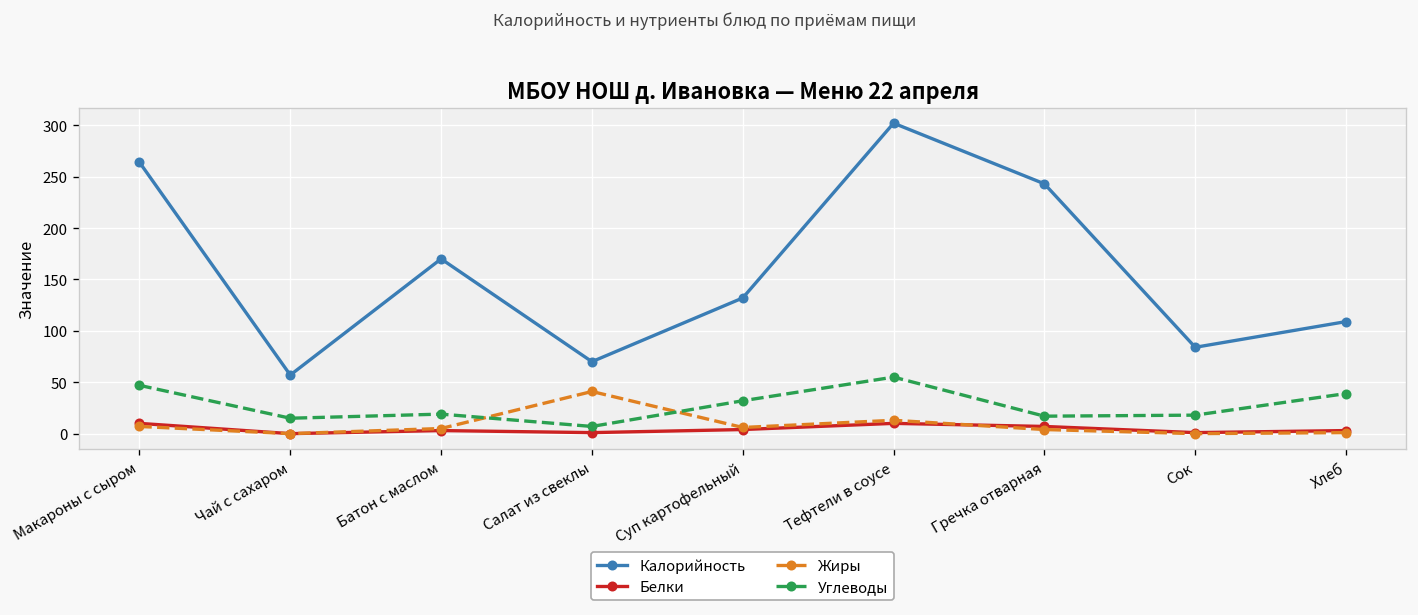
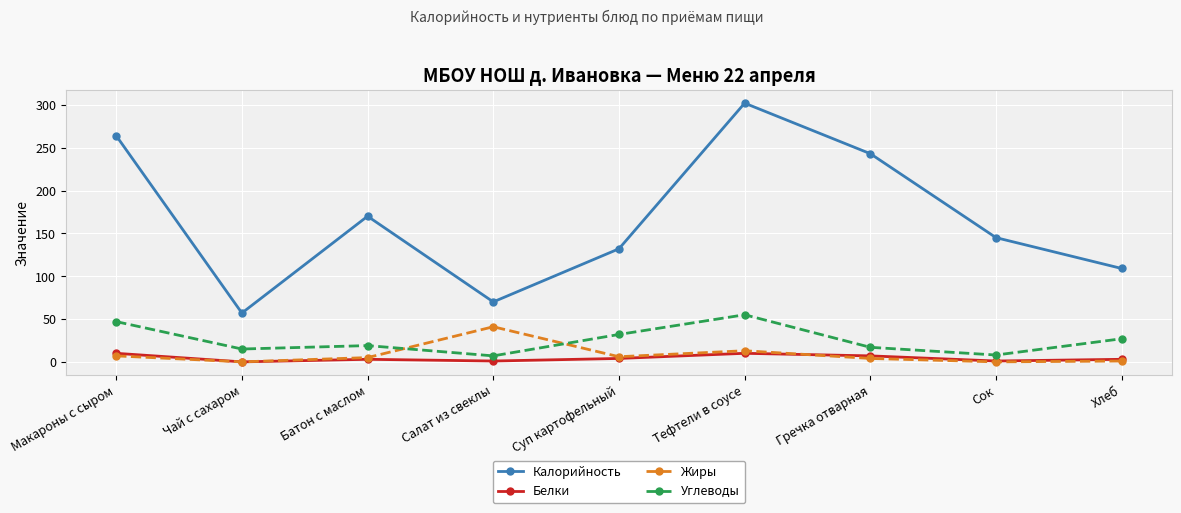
Калорийность, Сок: 80 -> 150
Углеводы, Сок: 20 -> 10
Углеводы, Хлеб: 40 -> 30
